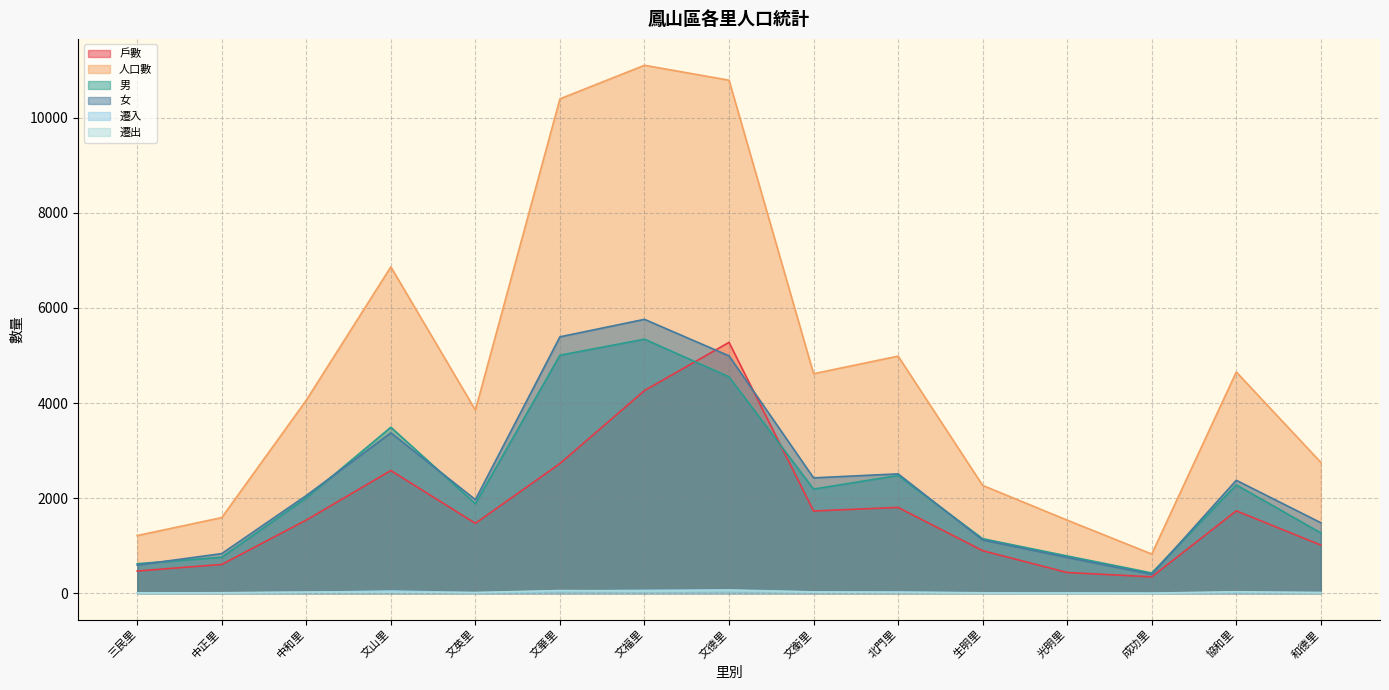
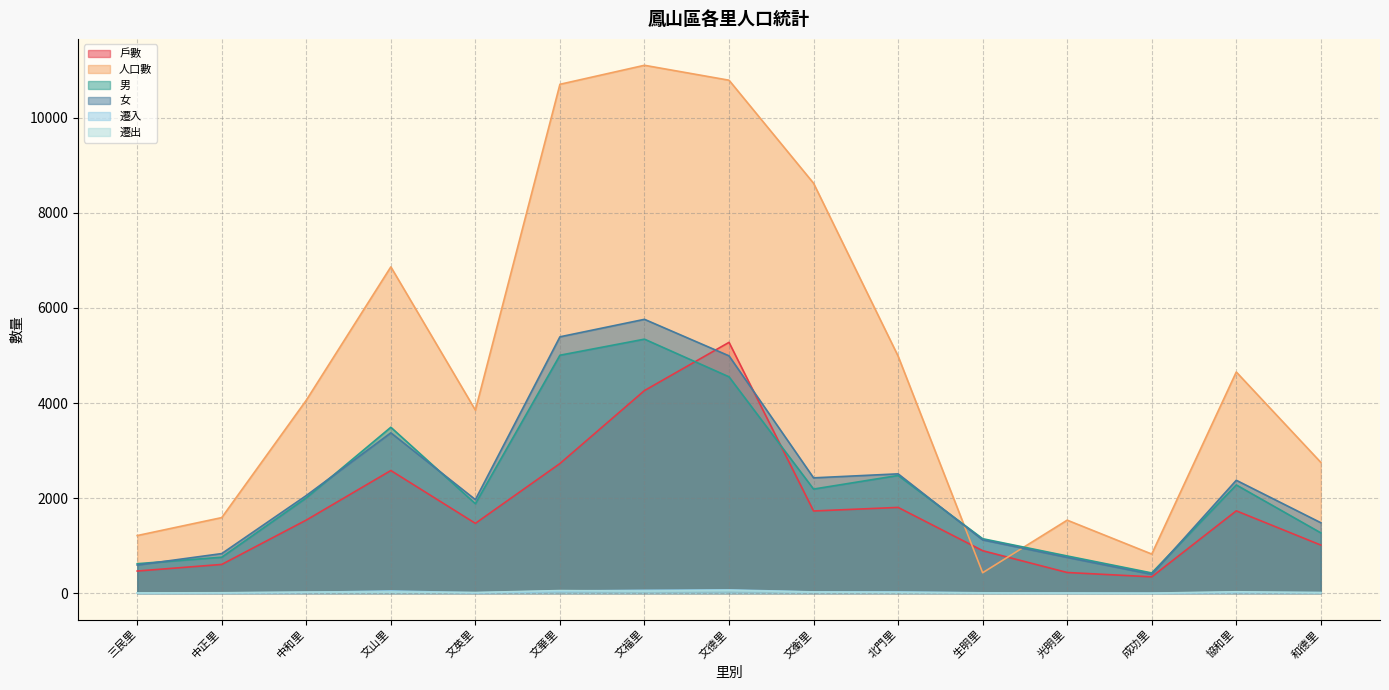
人口數, 文華里: 10400 -> 10700
人口數, 文衡里: 4600 -> 8600
人口數, 生明里: 2300 -> 400
